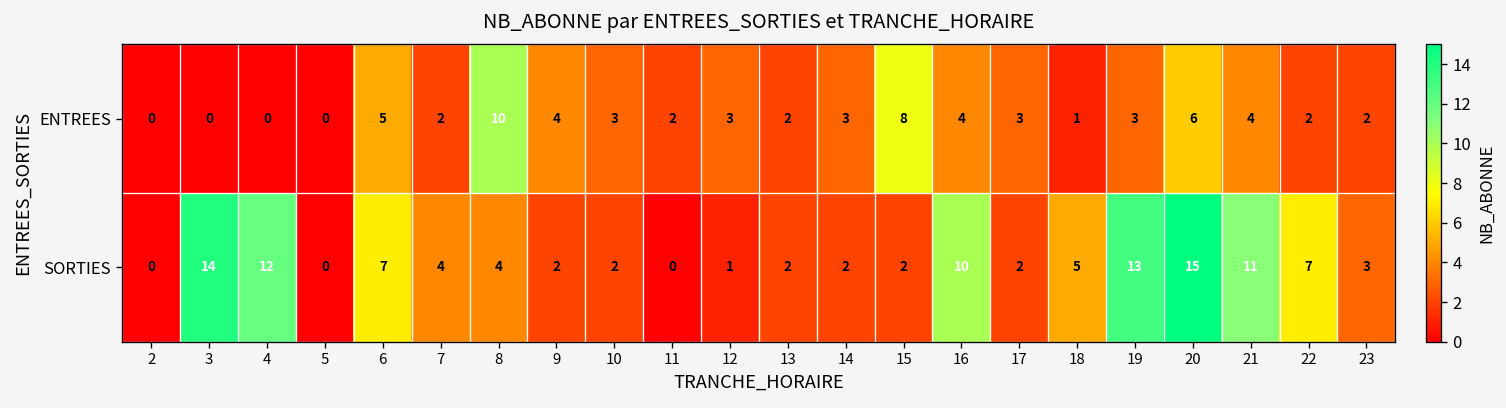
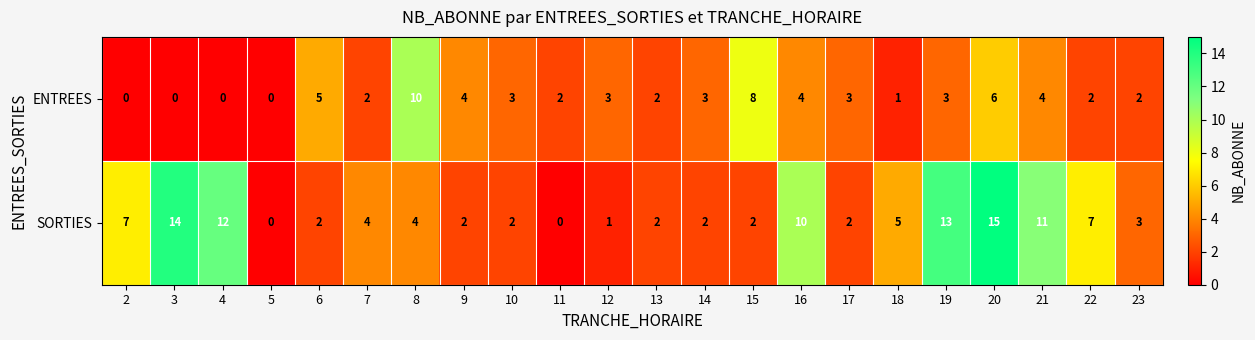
SORTIES, 2: 0 -> 7
SORTIES, 6: 7 -> 2
